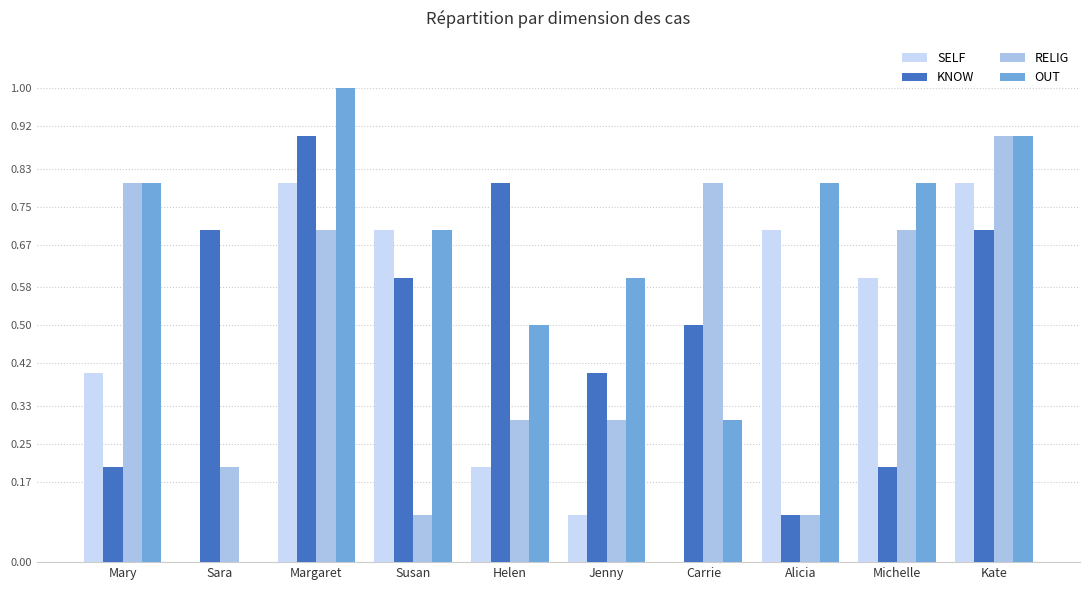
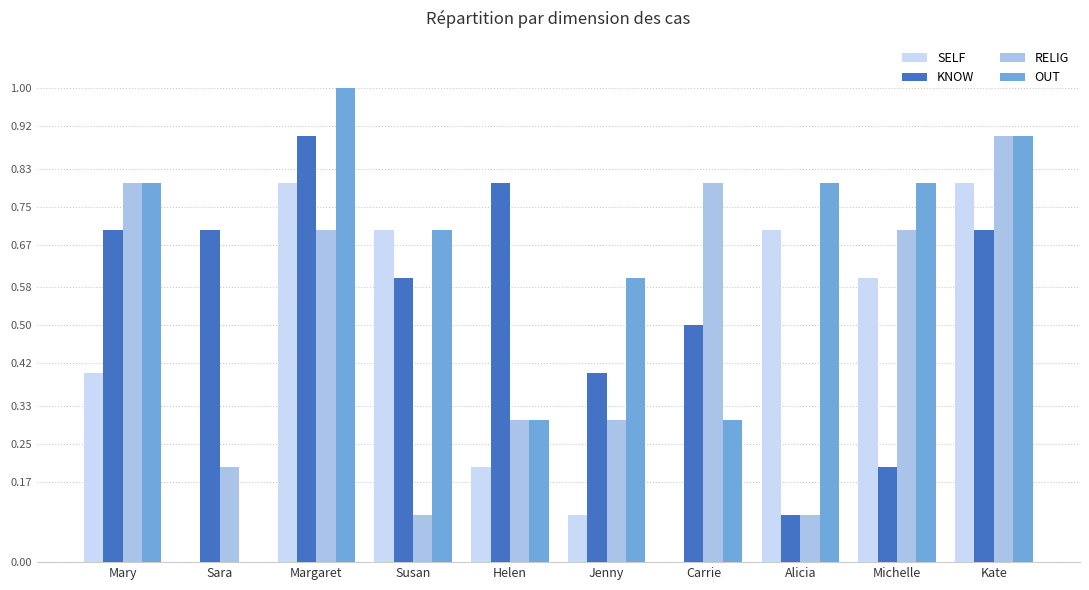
KNOW, Mary: 0.2 -> 0.7
OUT, Helen: 0.5 -> 0.3
